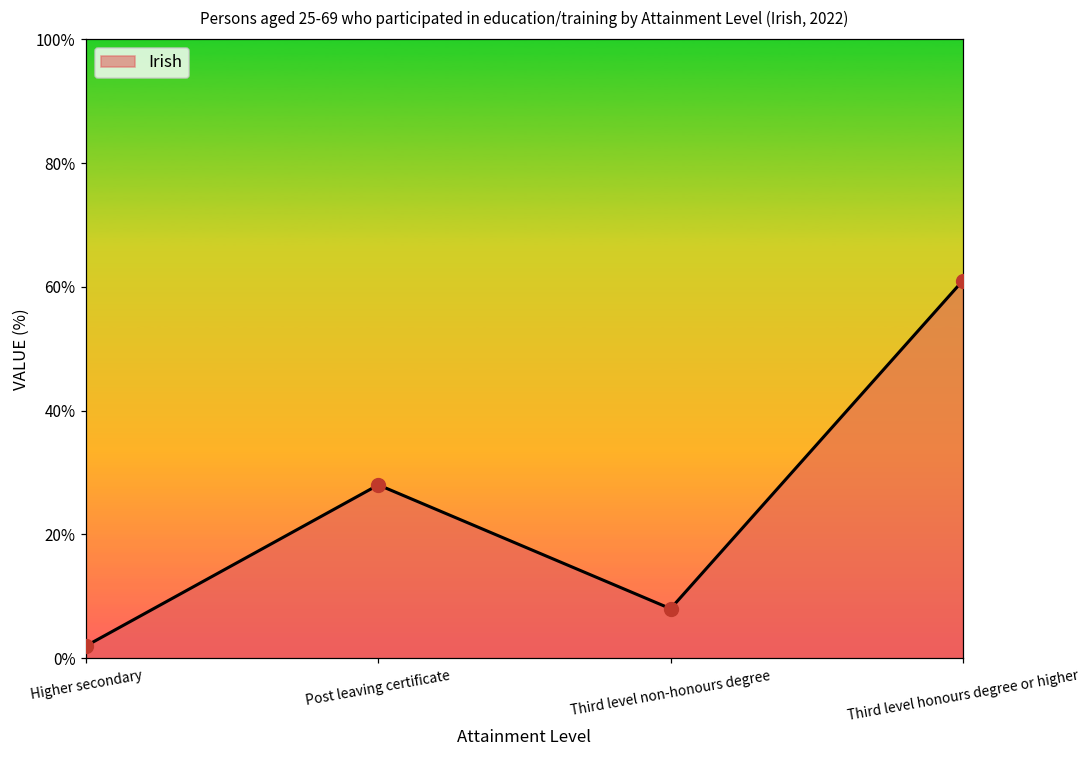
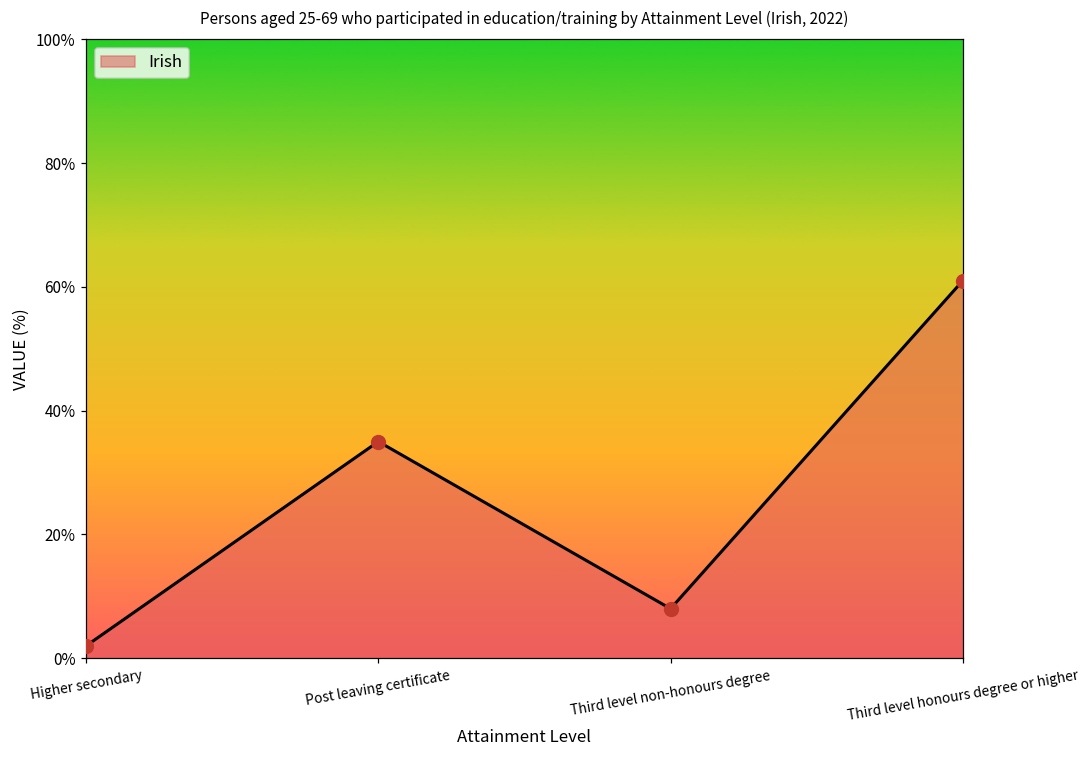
Irish, Post leaving certificate: 28% -> 35%
